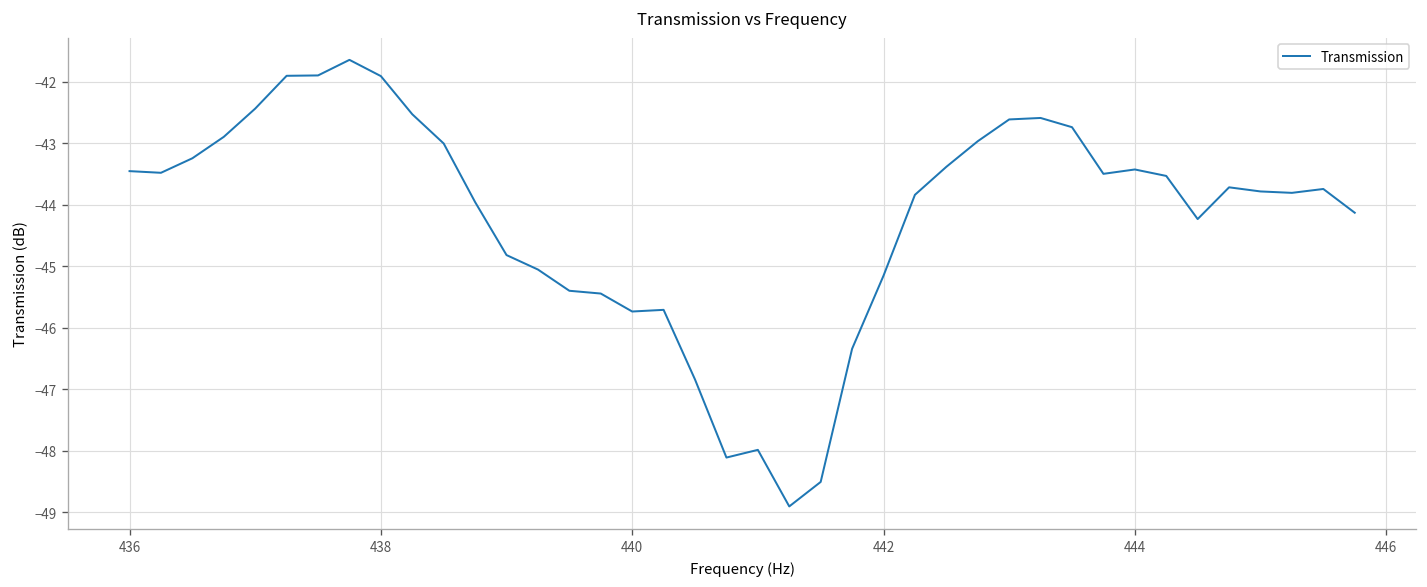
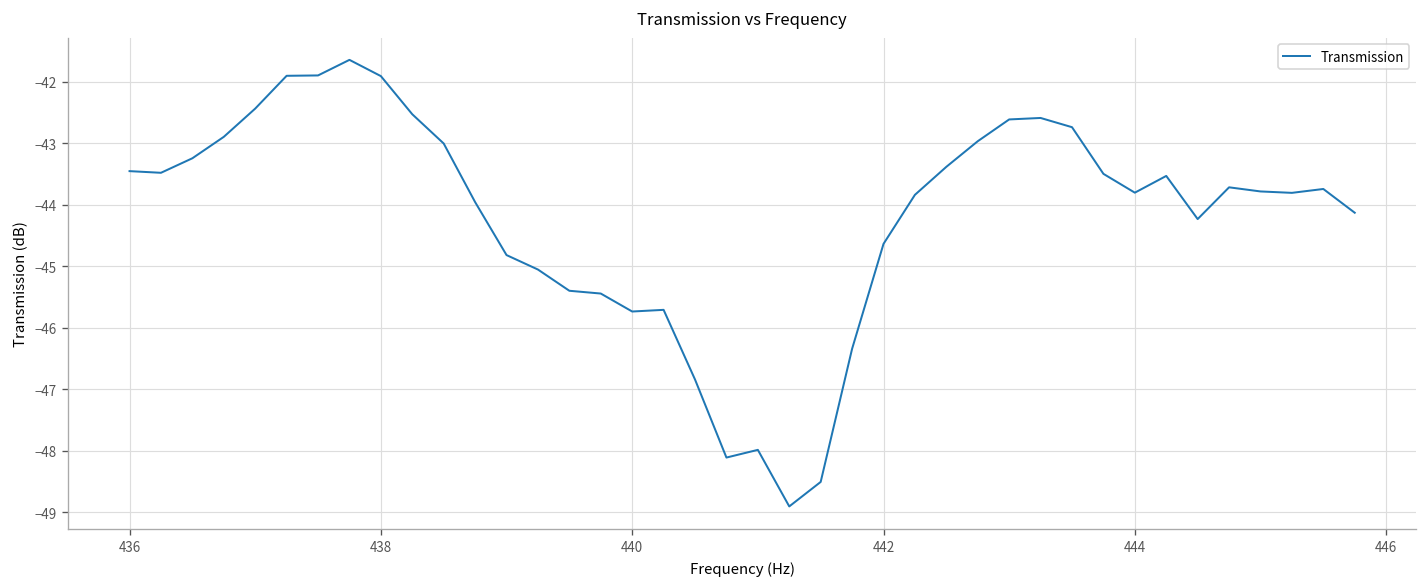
442: -45.2 -> -44.6
444: -43.4 -> -43.8
